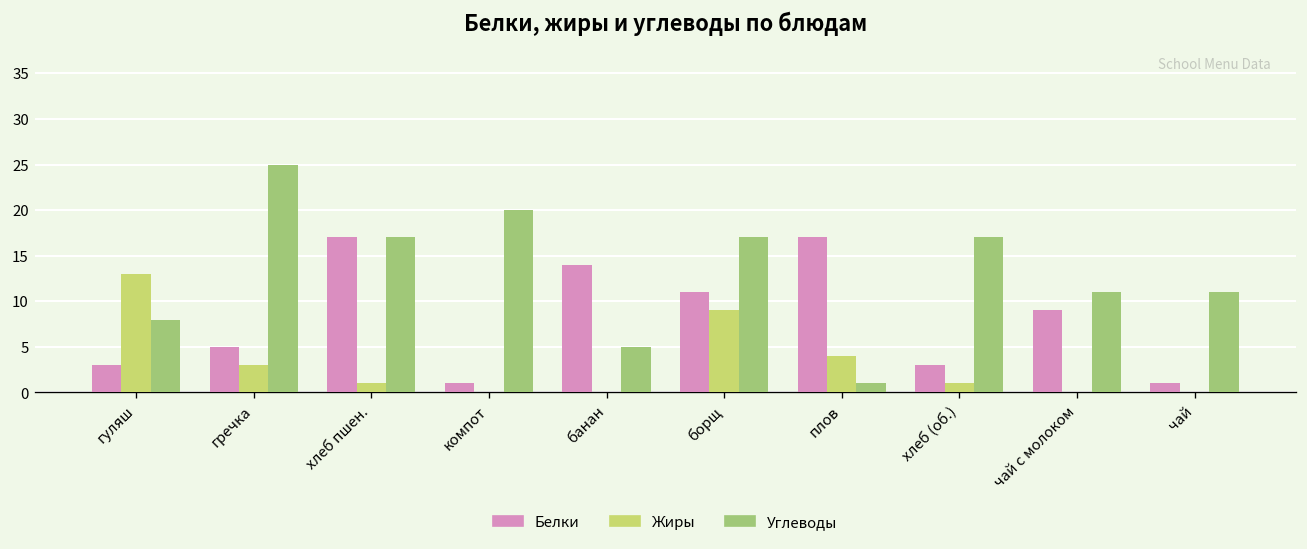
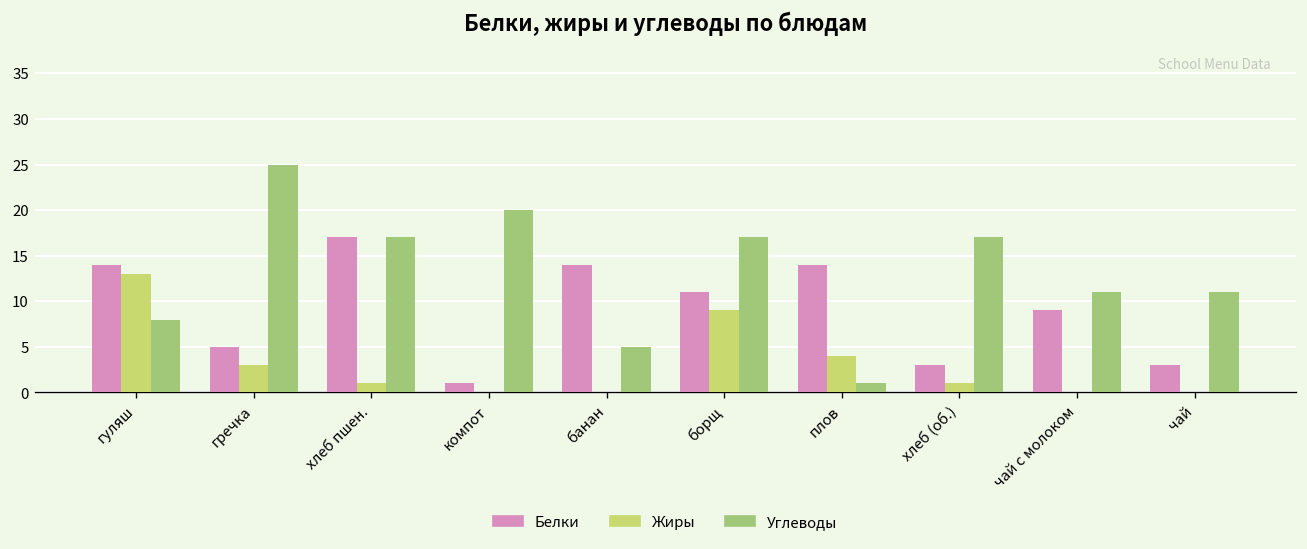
Белки, гуляш: 3 -> 14
Белки, плов: 17 -> 14
Белки, чай: 1 -> 3
